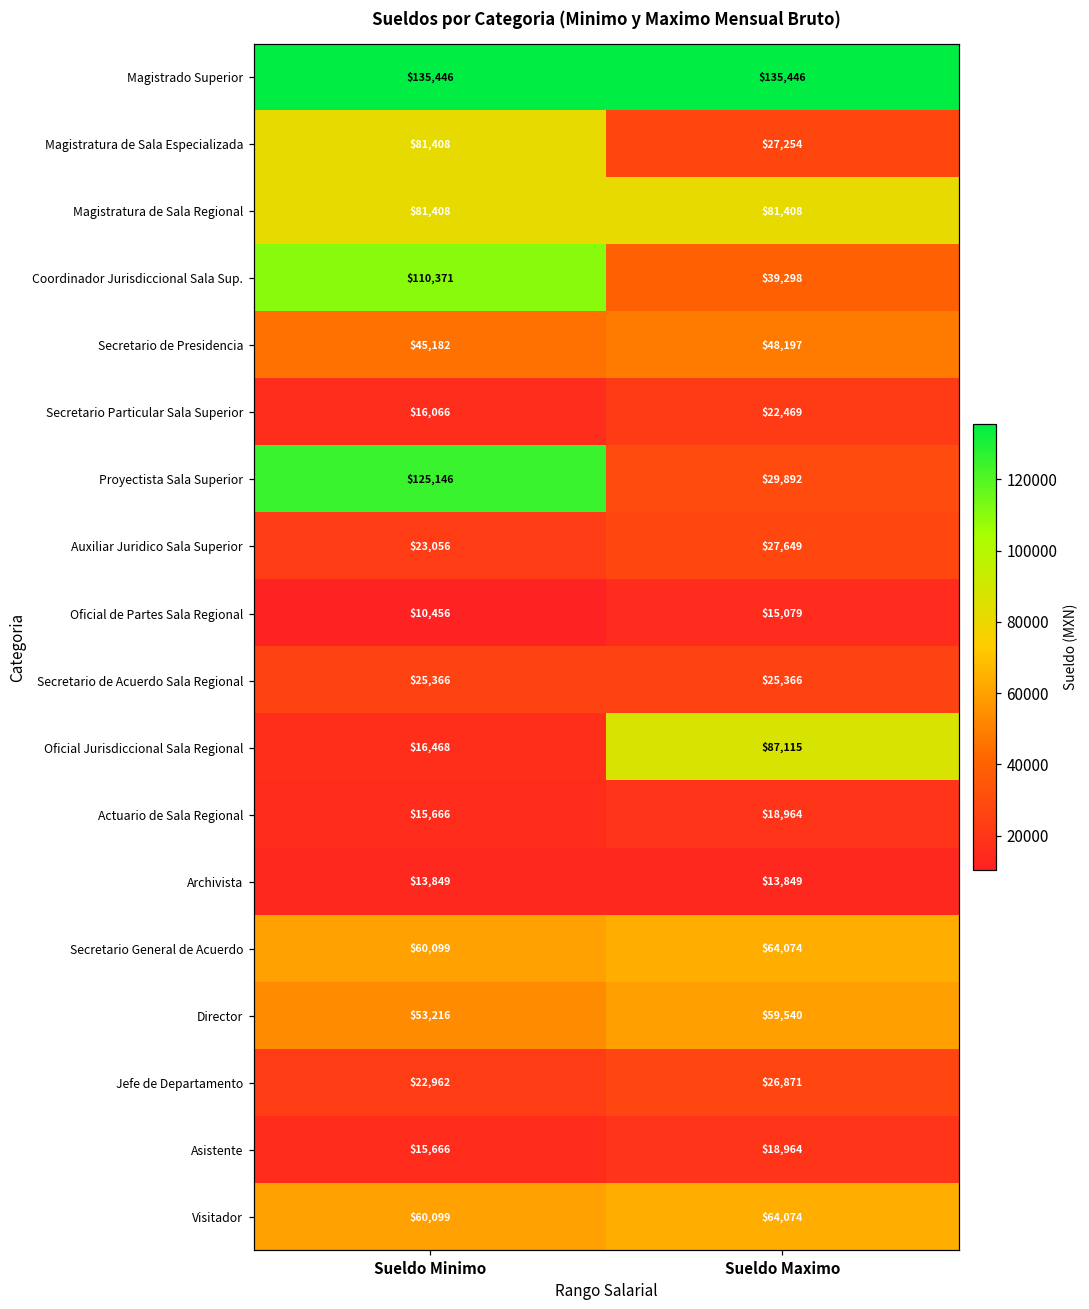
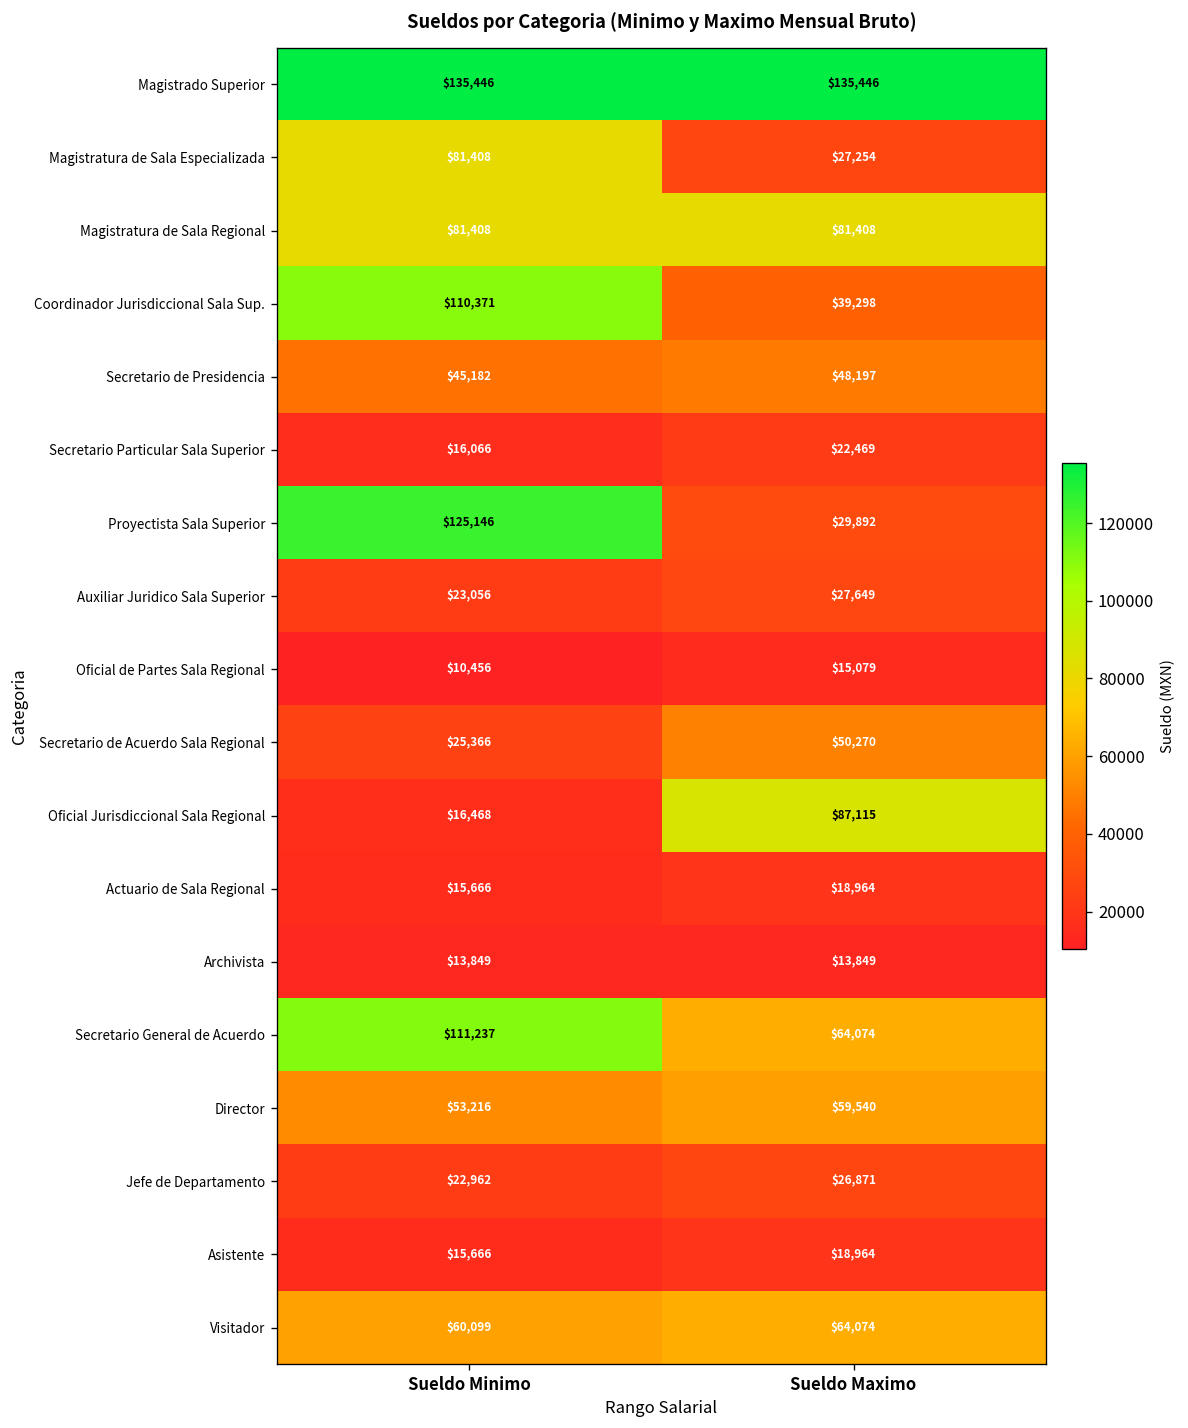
Secretario de Acuerdo Sala Regional, Sueldo Maximo: $25,366 -> $50,270
Secretario General de Acuerdo, Sueldo Minimo: $60,099 -> $111,237
